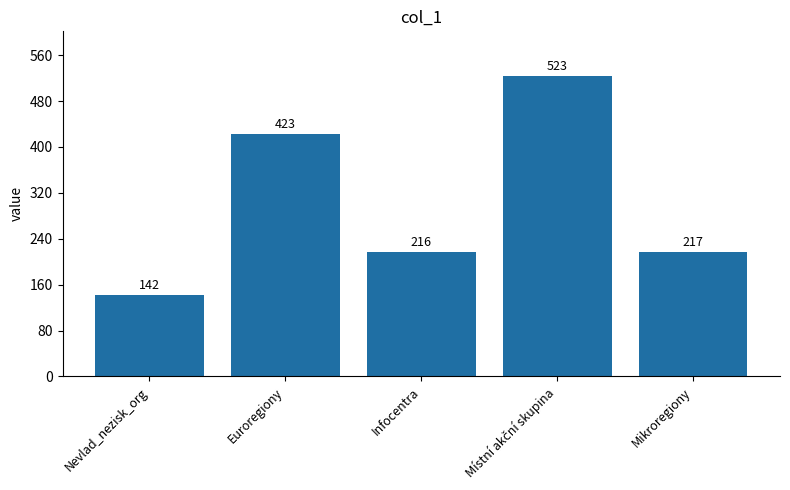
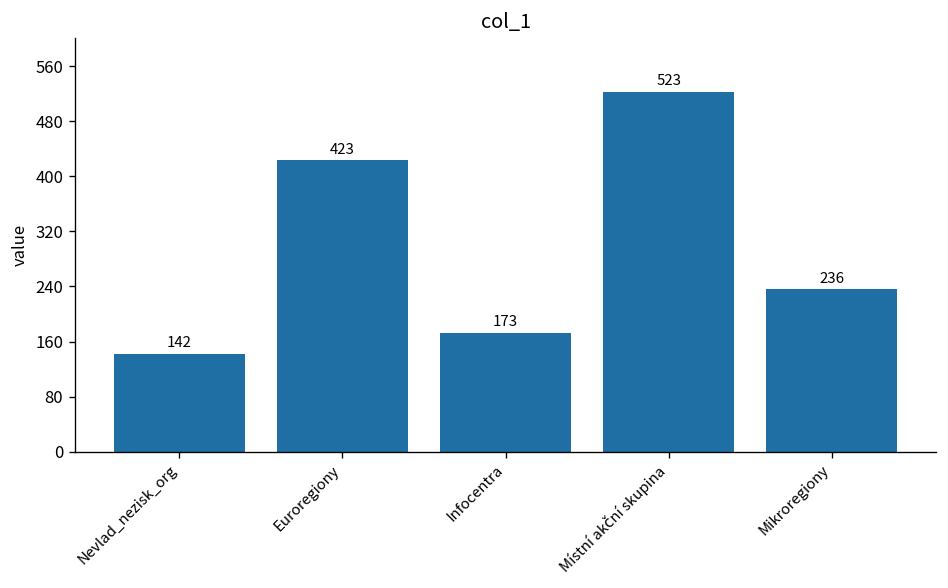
Infocentra: 216 -> 173
Mikroregiony: 217 -> 236
